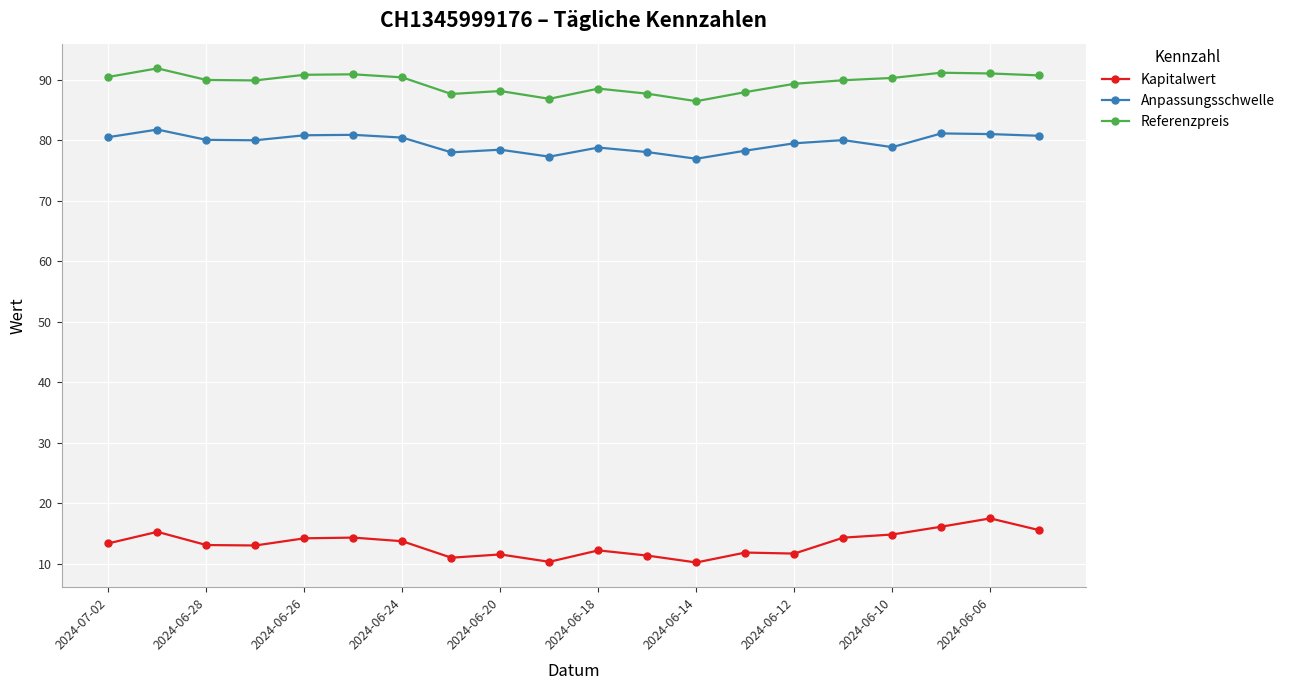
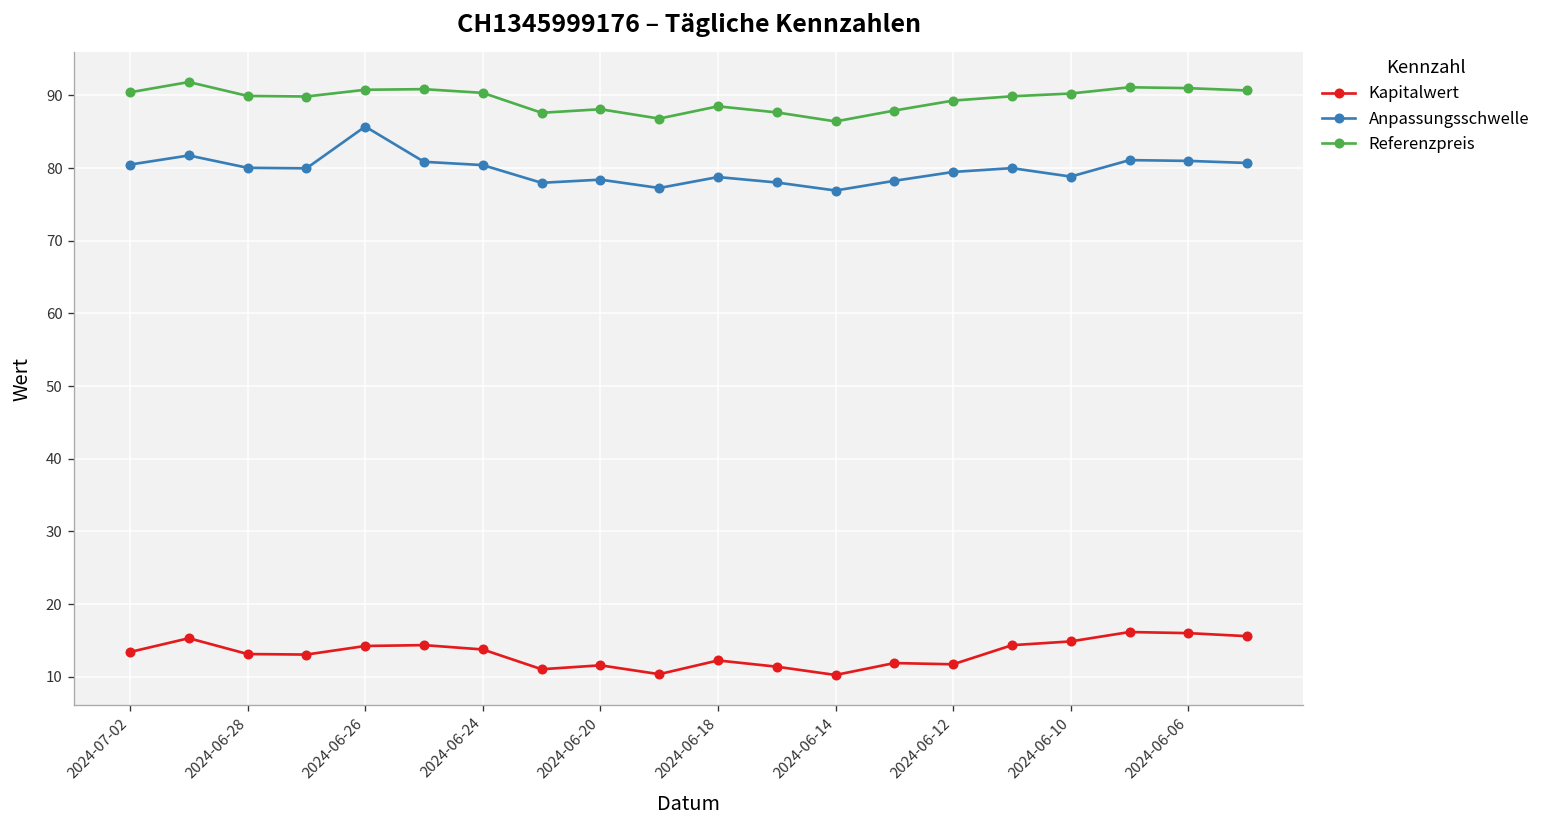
Anpassungsschwelle, 2024-06-26: 81 -> 86
Kapitalwert, 2024-06-06: 18 -> 16
